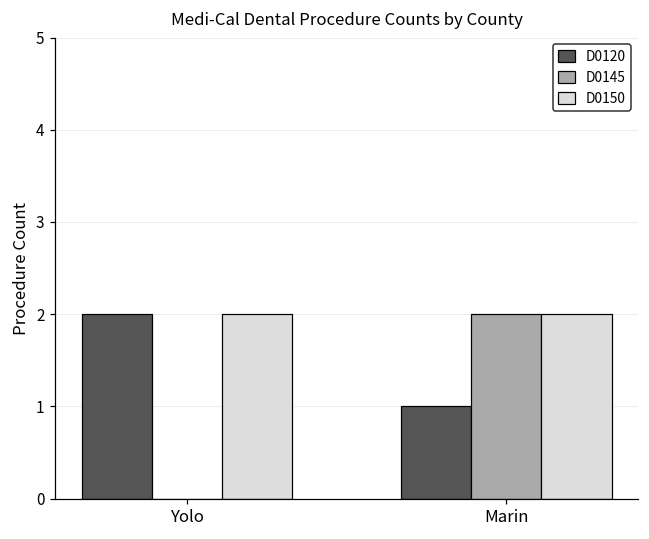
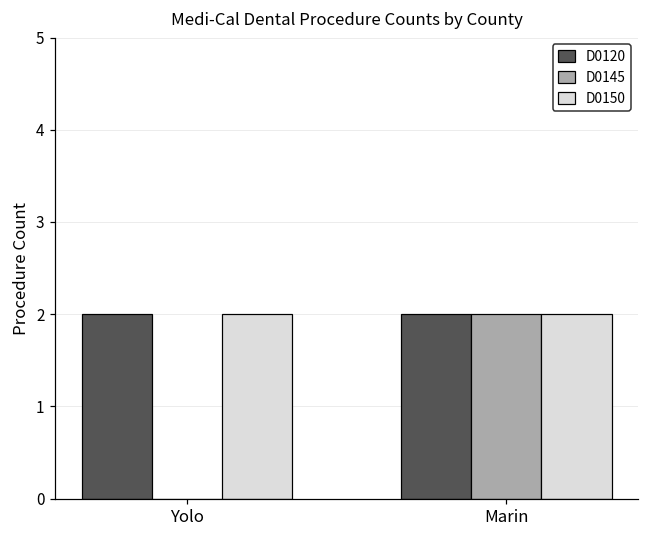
D0120, Marin: 1 -> 2
